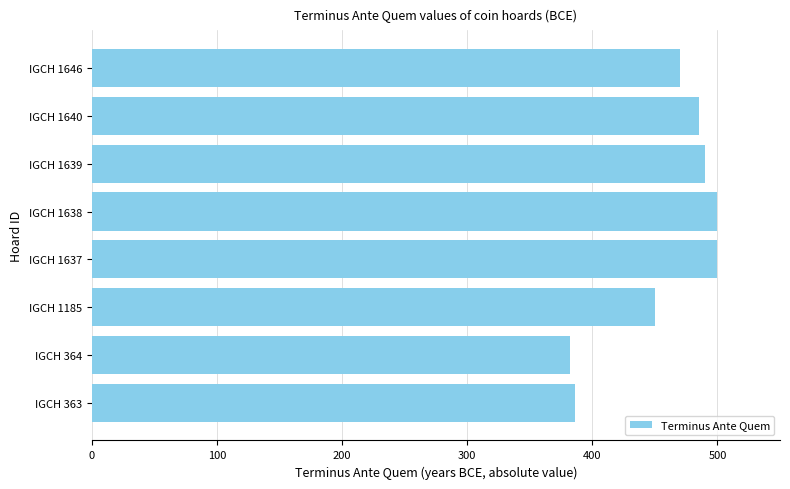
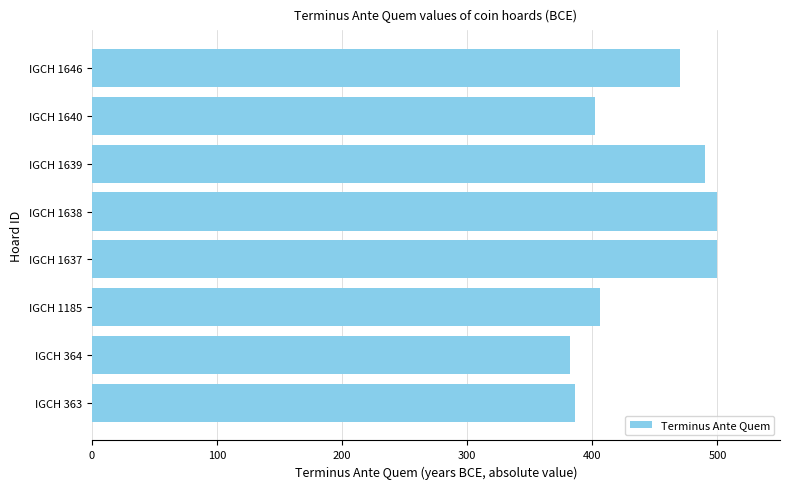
IGCH 1640: 485 -> 402
IGCH 1185: 450 -> 406
